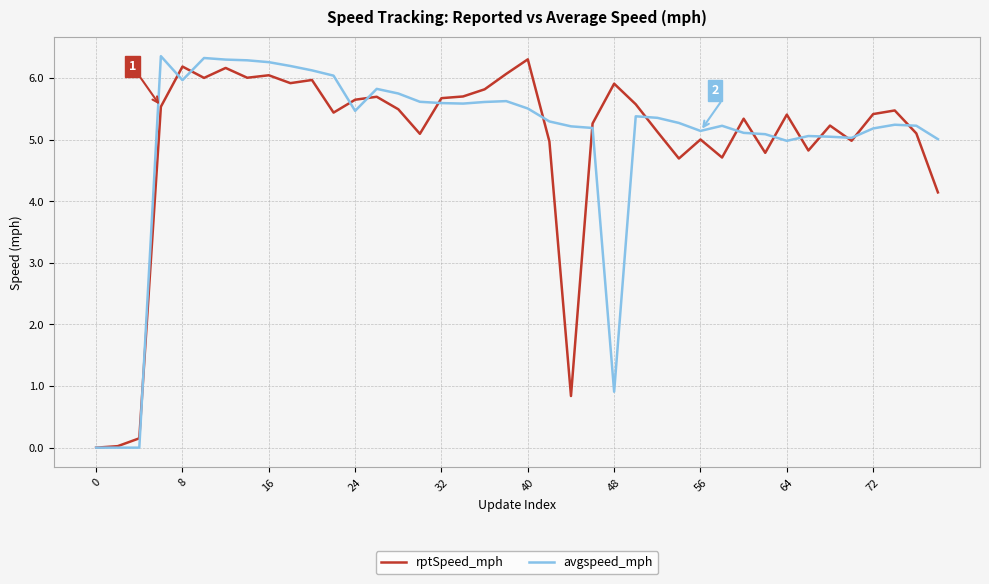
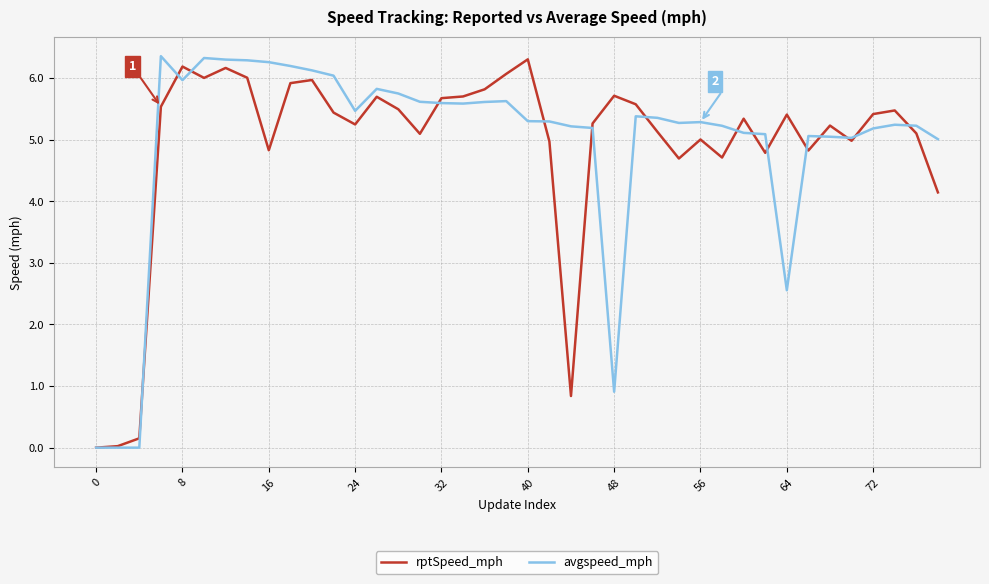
rptSpeed_mph, 16: 6.0 -> 4.8
rptSpeed_mph, 24: 5.6 -> 5.2
avgspeed_mph, 40: 5.5 -> 5.3
rptSpeed_mph, 48: 5.9 -> 5.7
avgspeed_mph, 56: 5.1 -> 5.3
avgspeed_mph, 64: 5.0 -> 2.6
